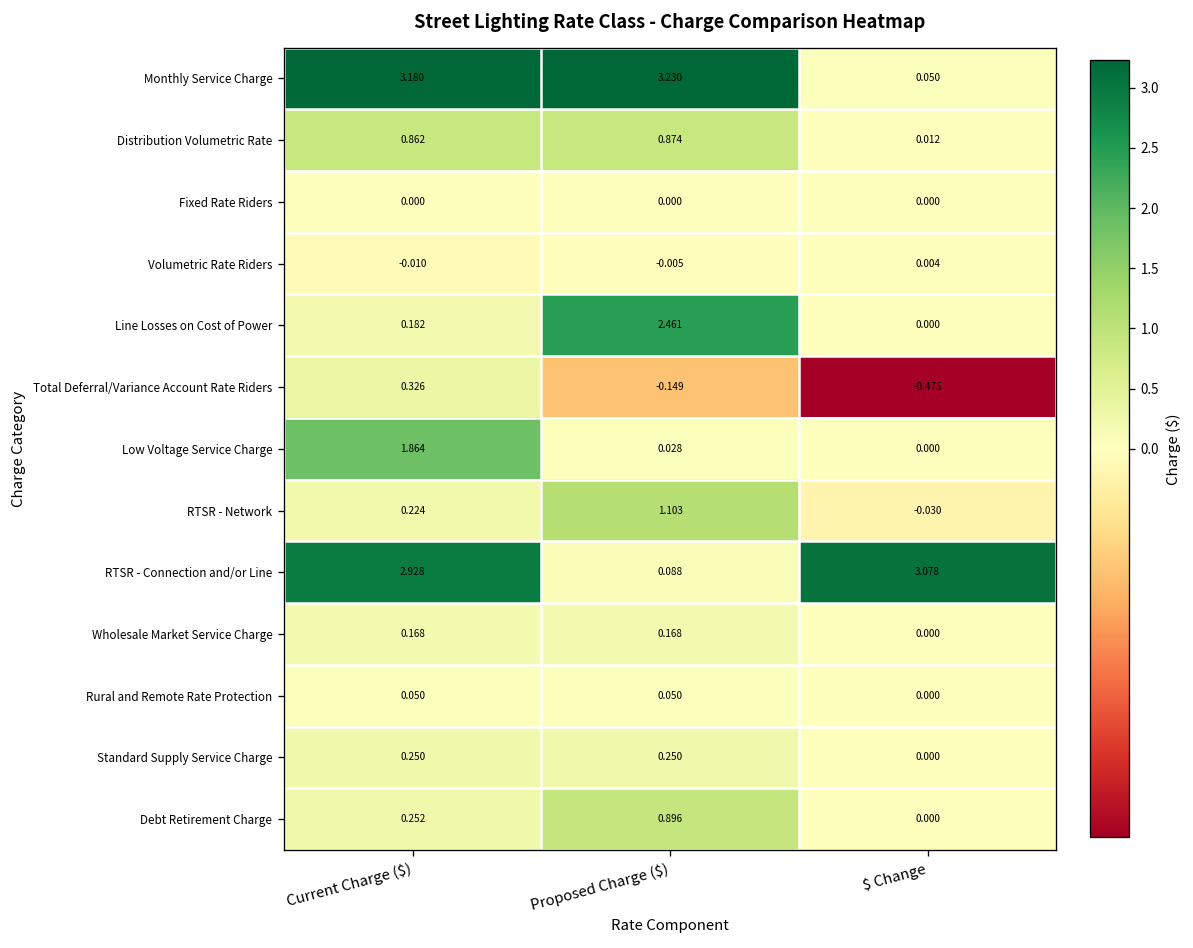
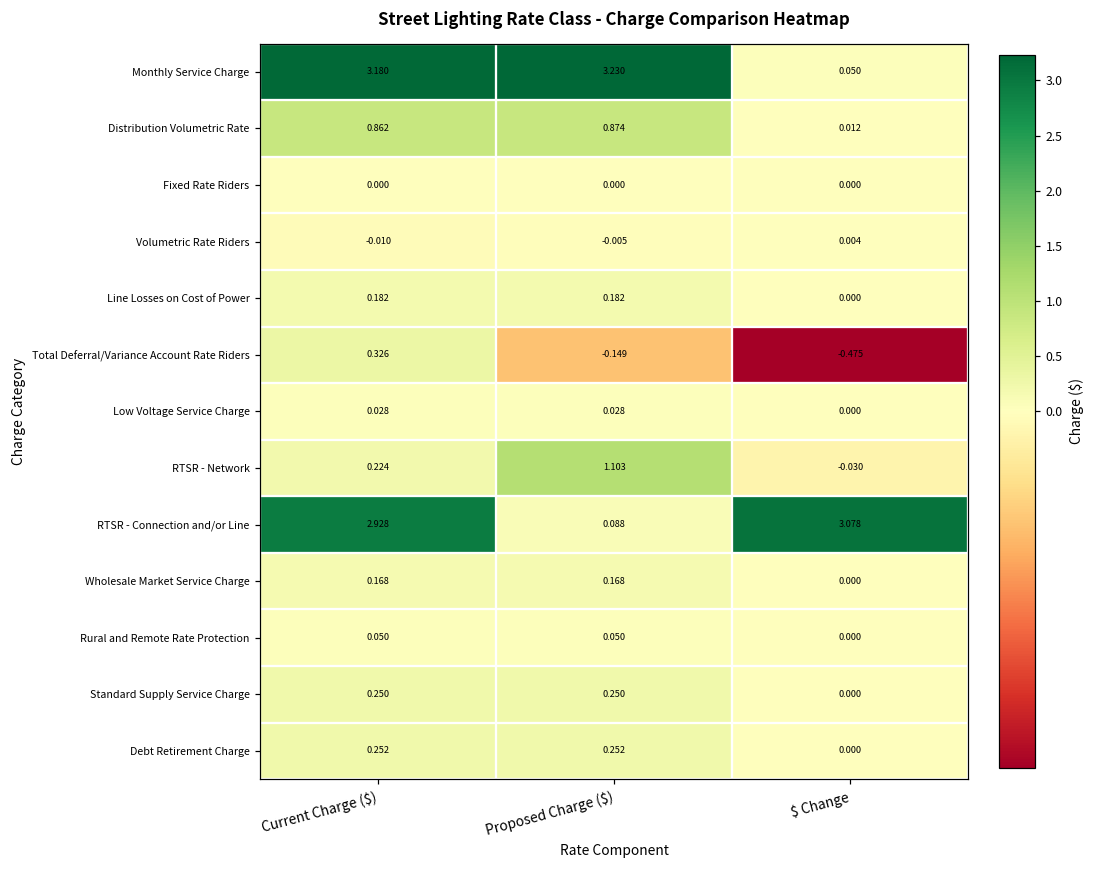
Line Losses on Cost of Power, Proposed Charge ($): 2.461 -> 0.182
Low Voltage Service Charge, Current Charge ($): 1.864 -> 0.028
Debt Retirement Charge, Proposed Charge ($): 0.896 -> 0.252
